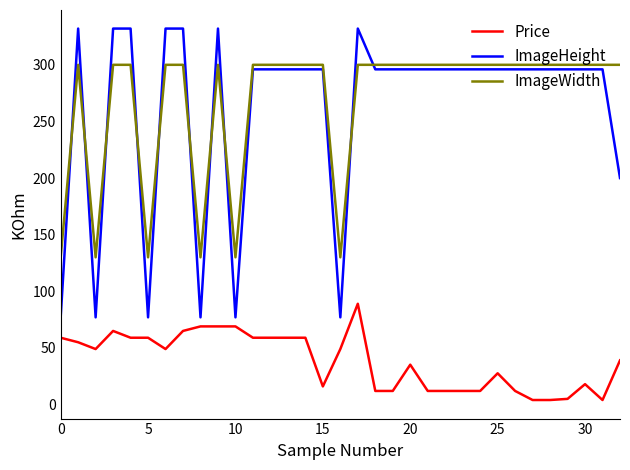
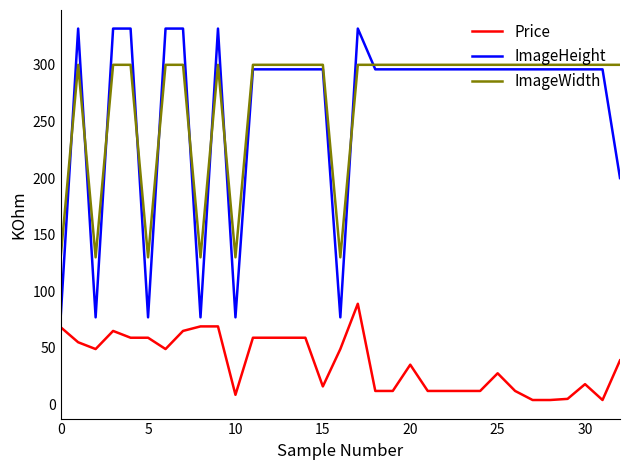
Price, 0: 59 -> 68
Price, 10: 69 -> 9
